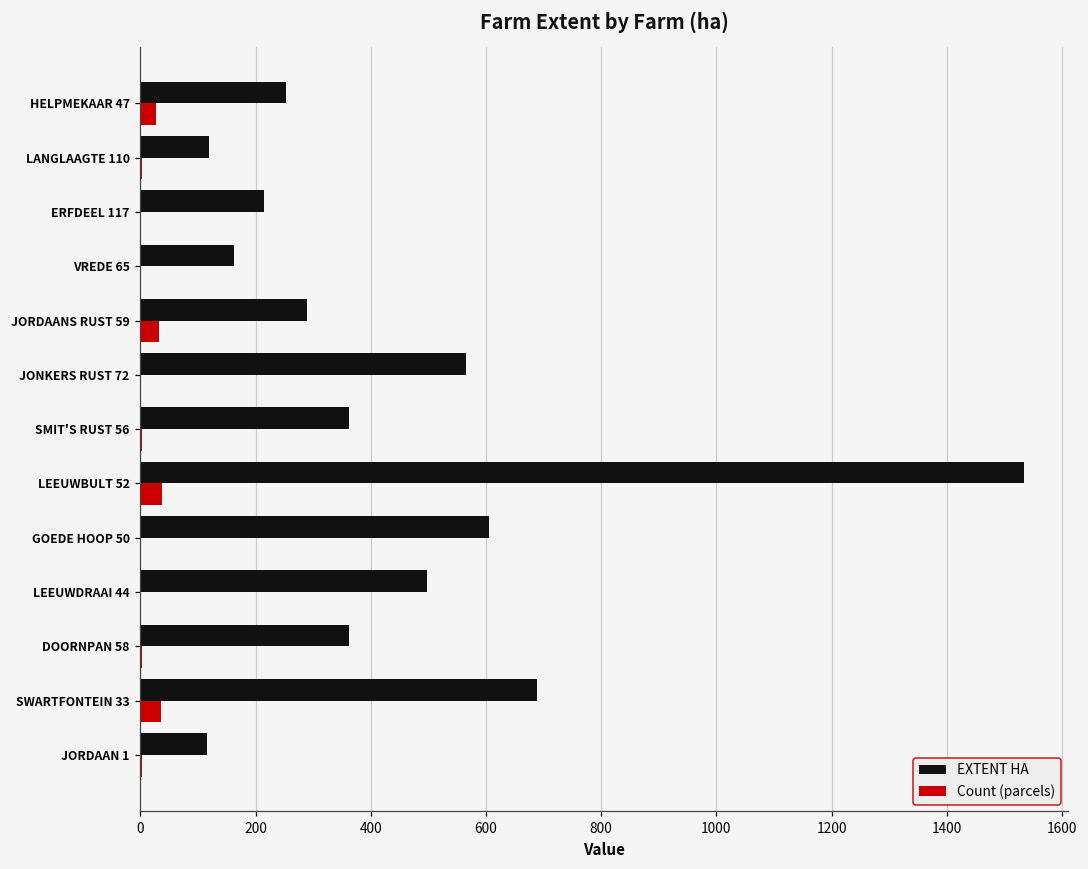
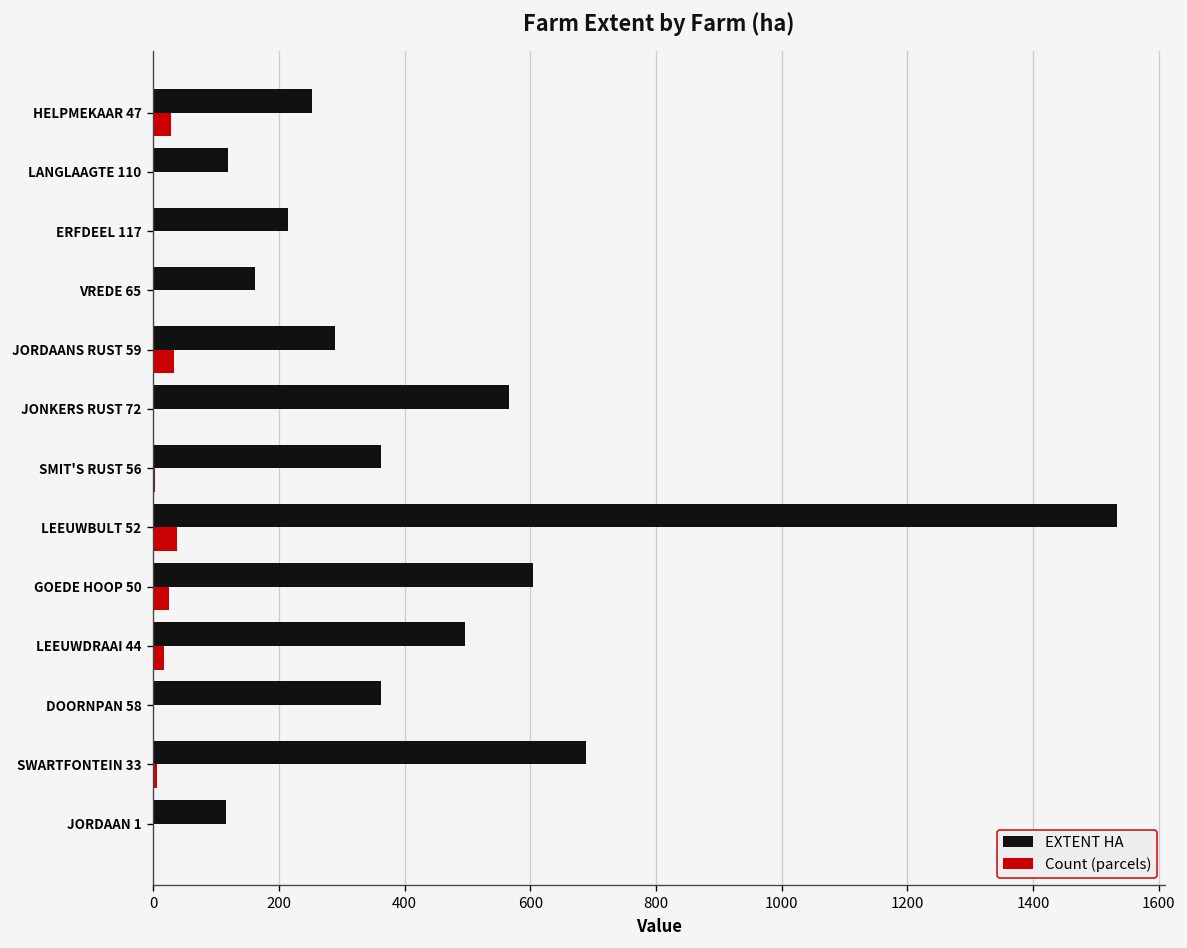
Count (parcels), GOEDE HOOP 50: 0 -> 30
Count (parcels), LEEUWDRAAI 44: 0 -> 20
Count (parcels), SWARTFONTEIN 33: 40 -> 10
